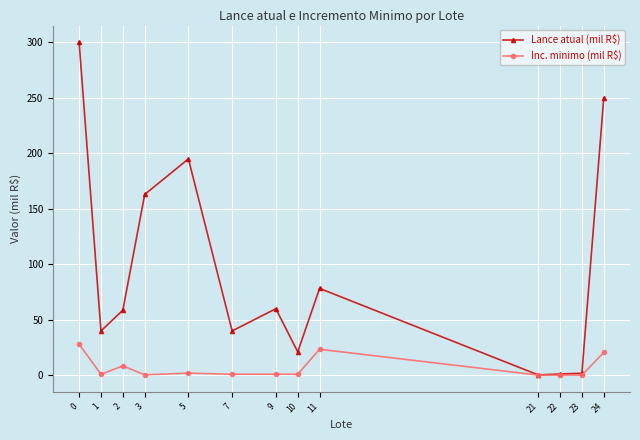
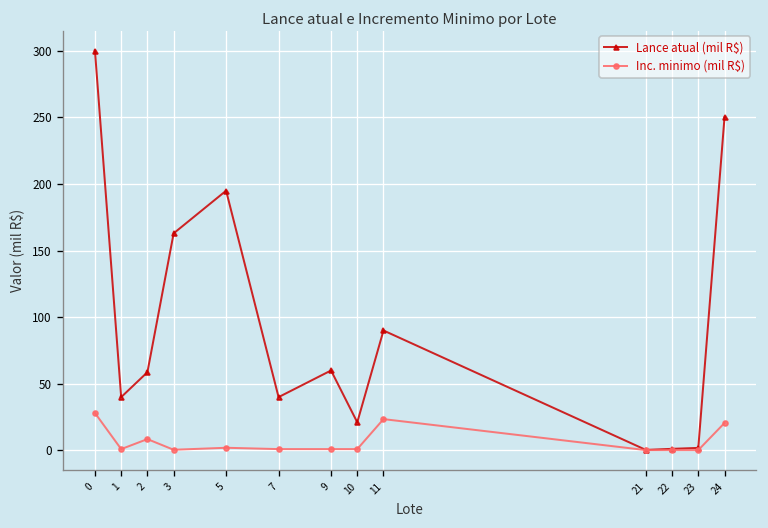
Lance atual (mil R$), 11: 78 -> 90
